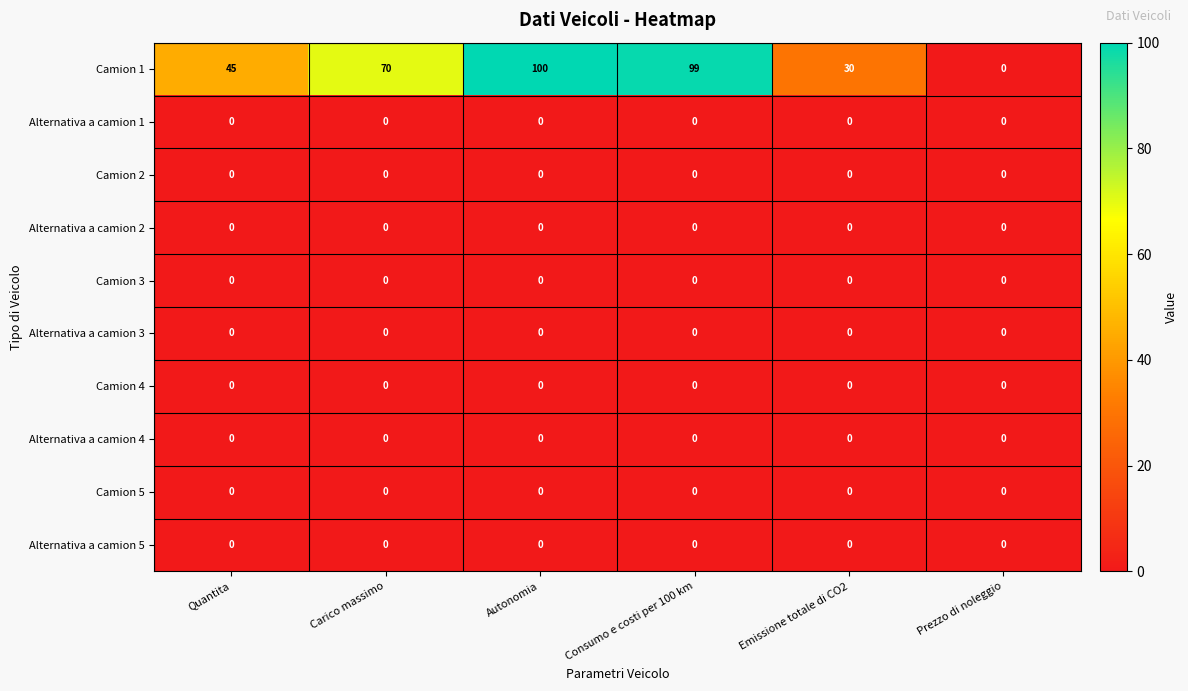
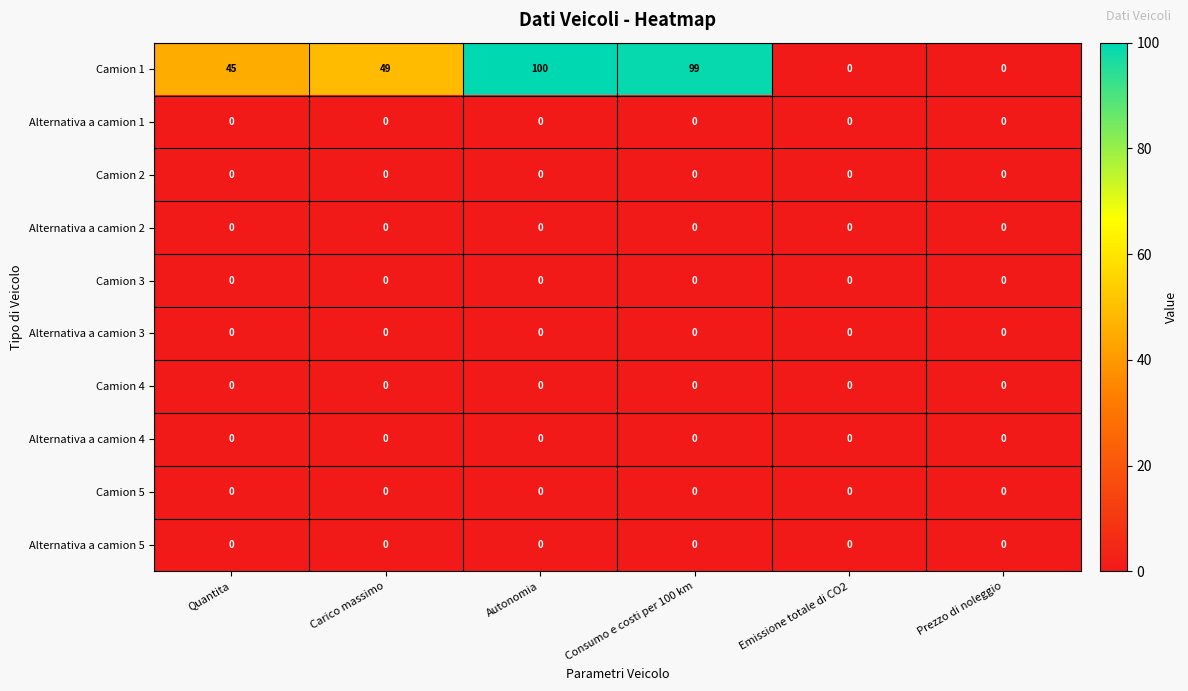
Camion 1, Carico massimo: 70 -> 49
Camion 1, Emissione totale di CO2: 30 -> 0
